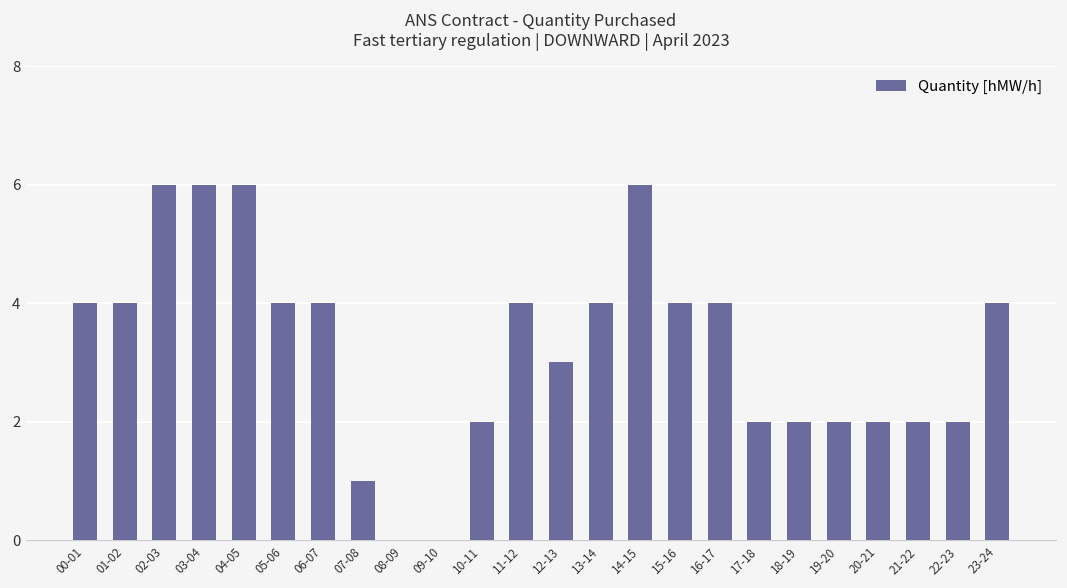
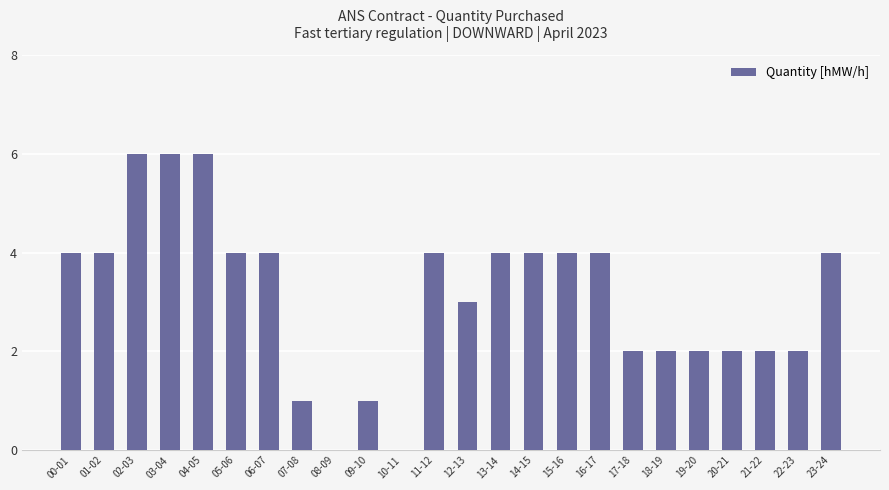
09-10: 0 -> 1
10-11: 2 -> 0
14-15: 6 -> 4
